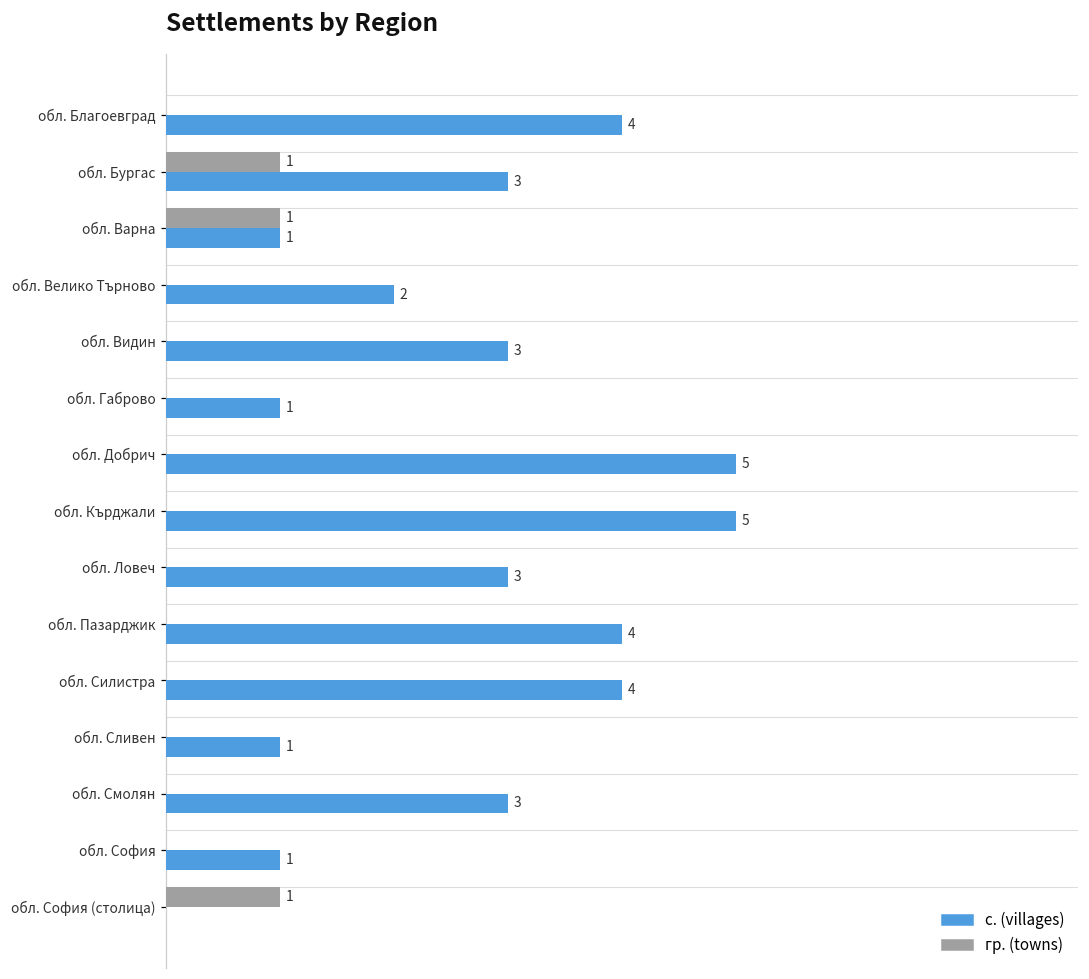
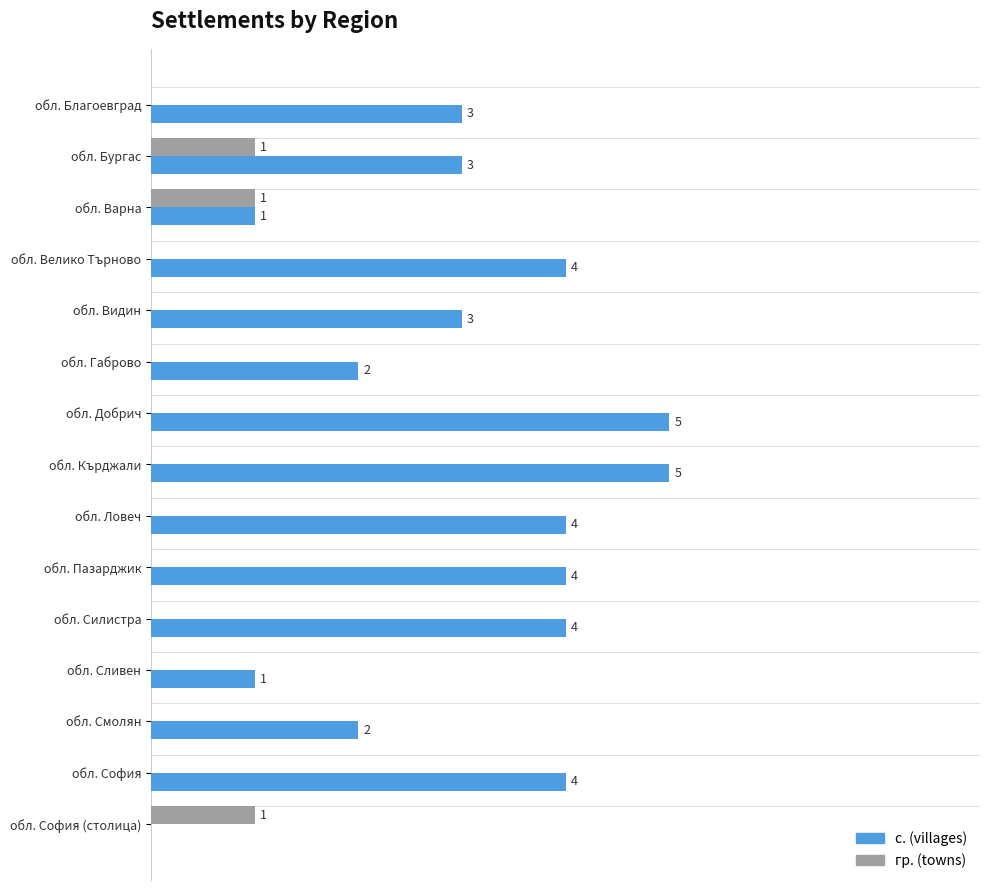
с. (villages), обл. Благоевград: 4 -> 3
с. (villages), обл. Велико Търново: 2 -> 4
с. (villages), обл. Габрово: 1 -> 2
с. (villages), обл. Ловеч: 3 -> 4
с. (villages), обл. Смолян: 3 -> 2
с. (villages), обл. София: 1 -> 4
